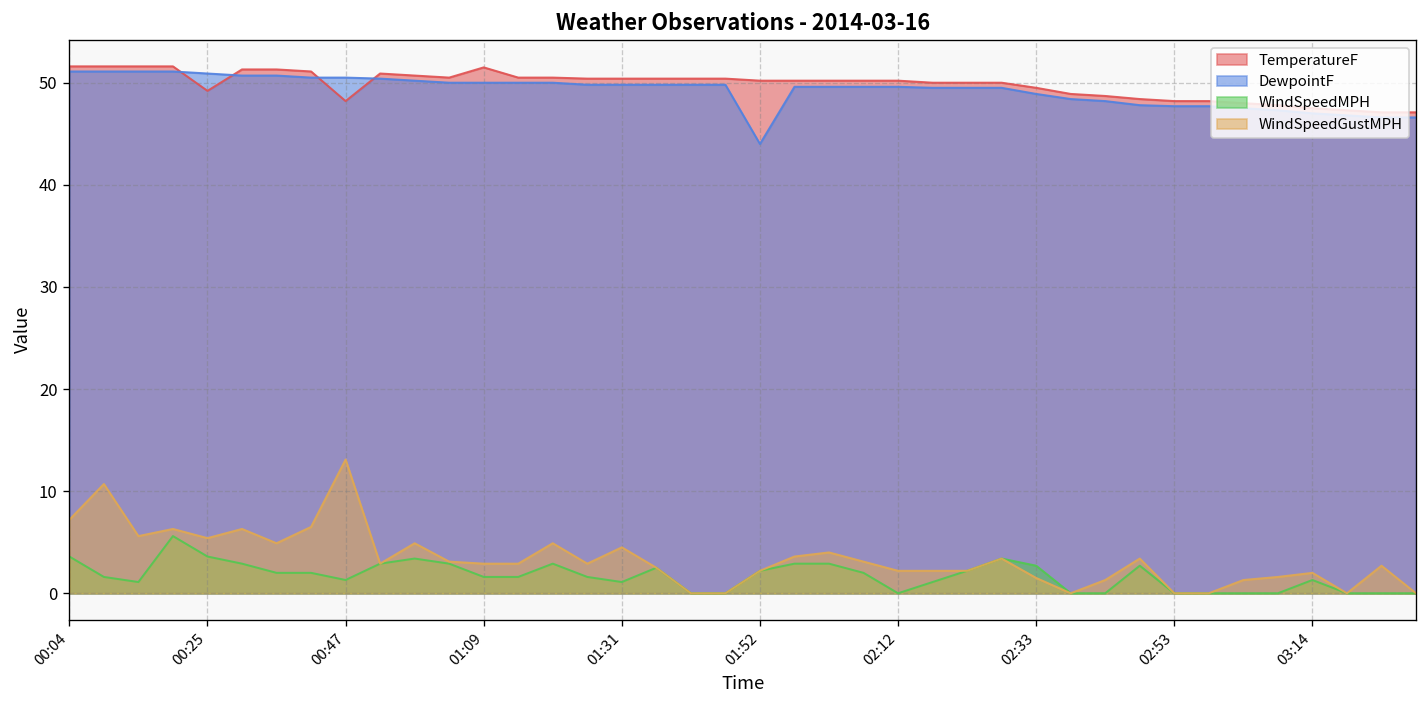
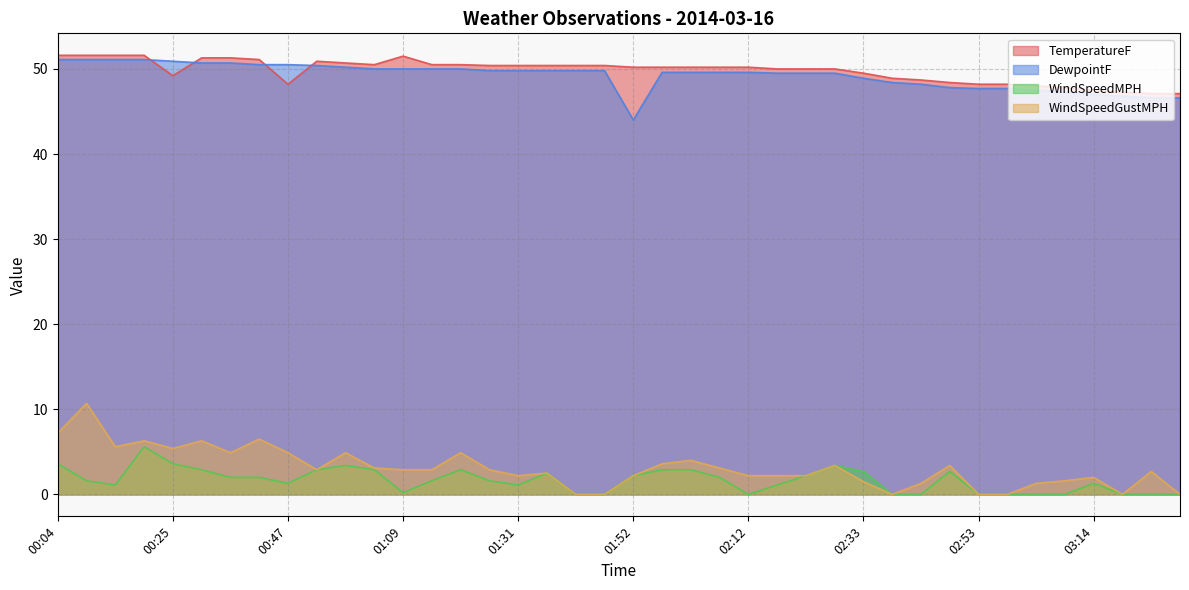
WindSpeedGustMPH, 00:47: 13 -> 5
WindSpeedMPH, 01:09: 2 -> 0
WindSpeedGustMPH, 01:31: 5 -> 2
